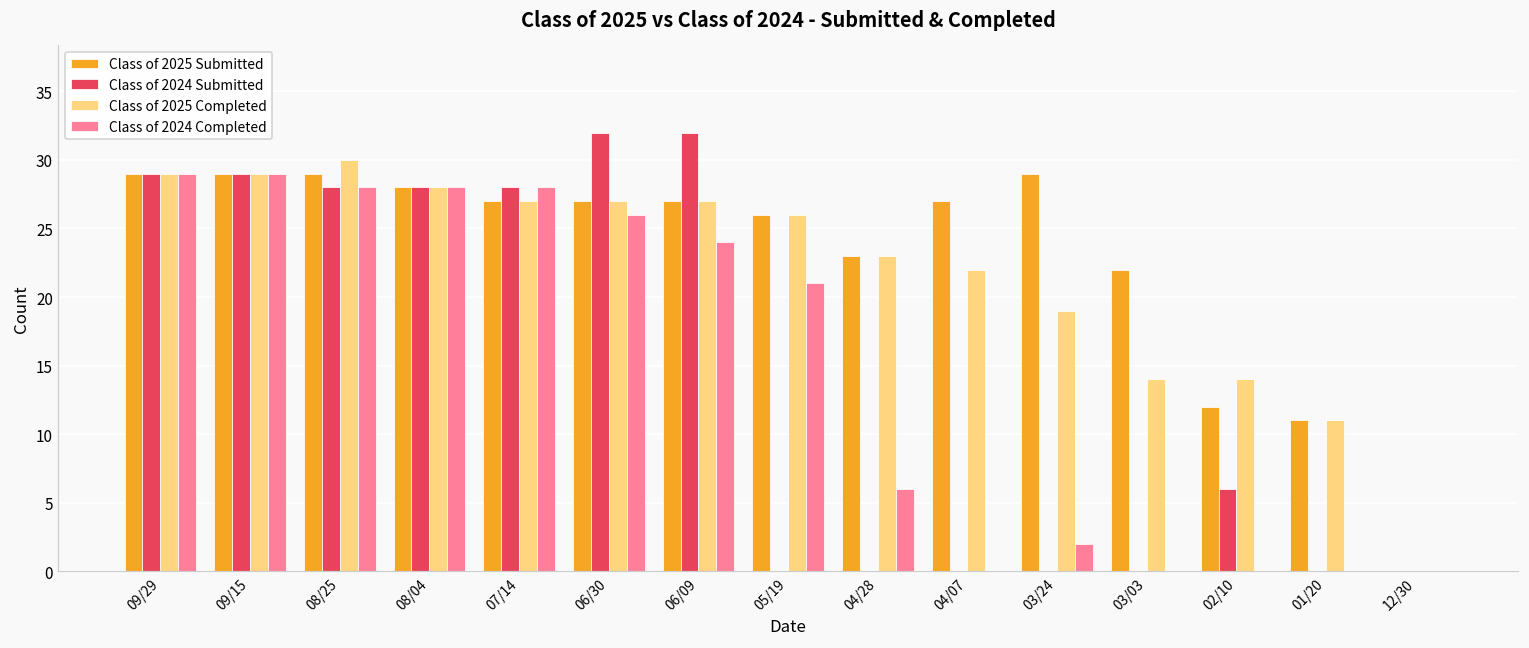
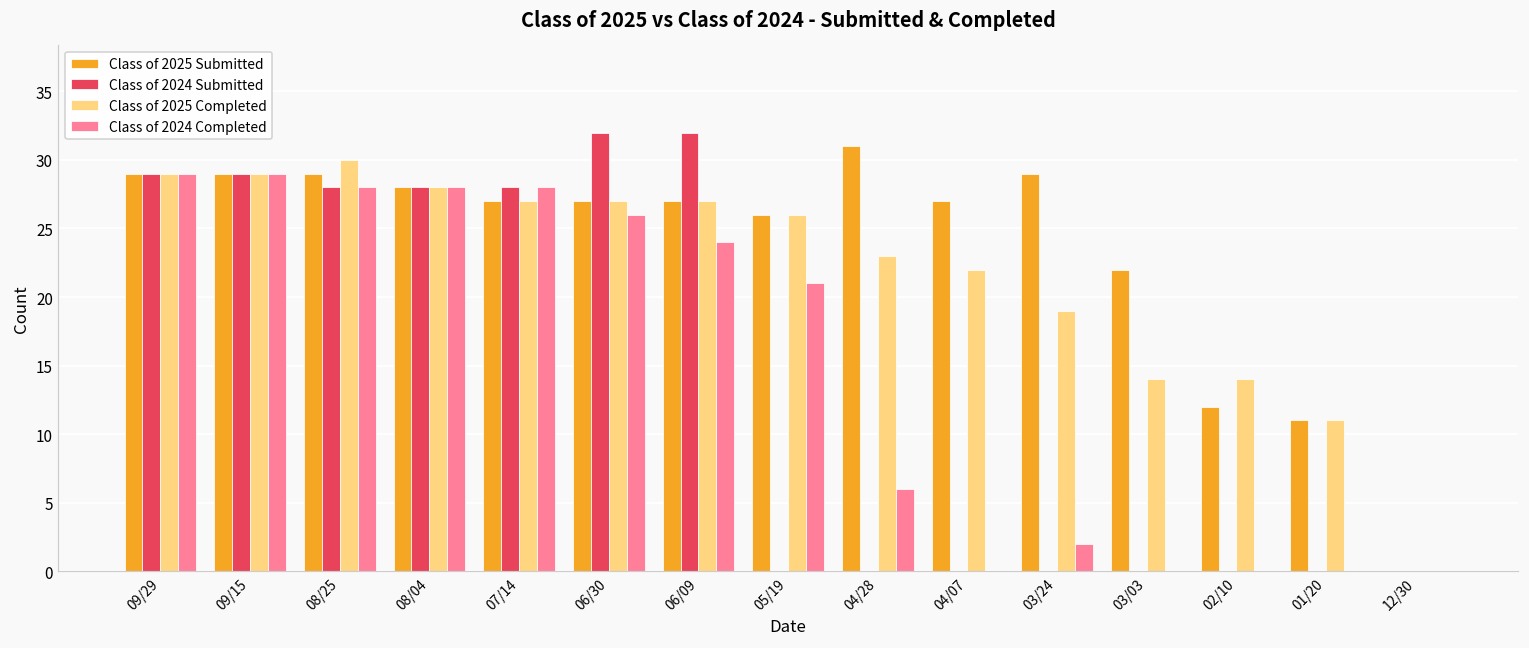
Class of 2025 Submitted, 04/28: 23 -> 31
Class of 2024 Submitted, 02/10: 6 -> 0
